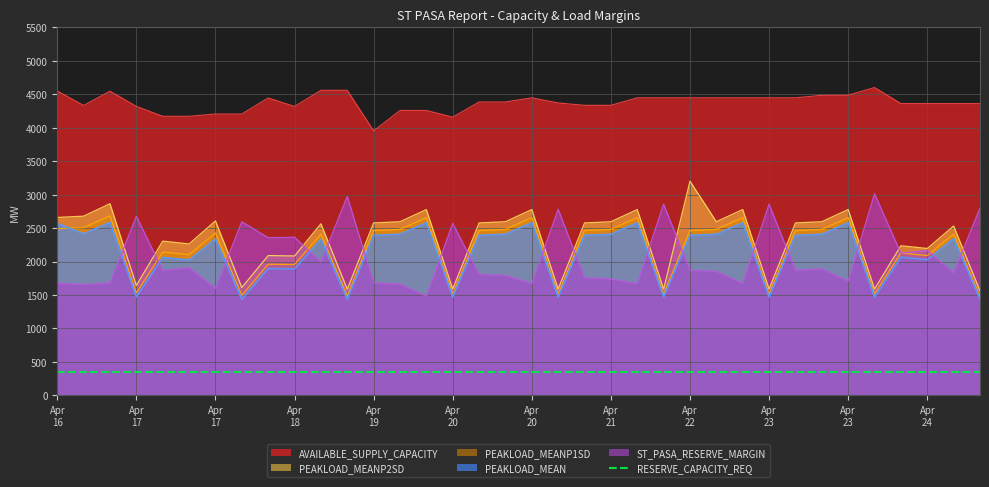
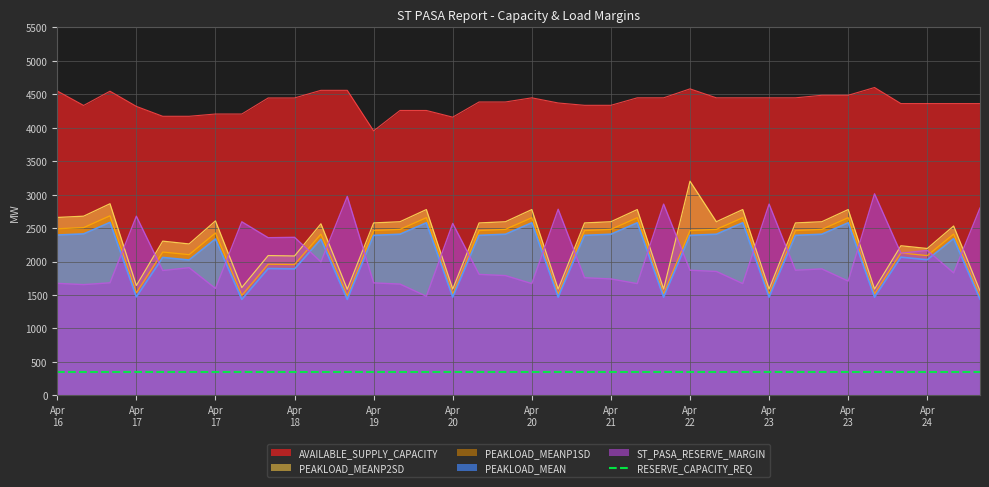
PEAKLOAD_MEAN, Apr 16: 2600 -> 2400
AVAILABLE_SUPPLY_CAPACITY, Apr 18: 4300 -> 4400
AVAILABLE_SUPPLY_CAPACITY, Apr 22: 4400 -> 4600
